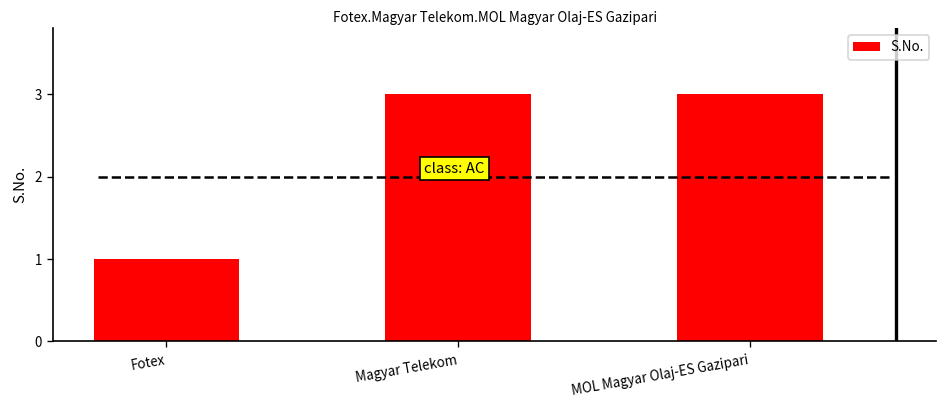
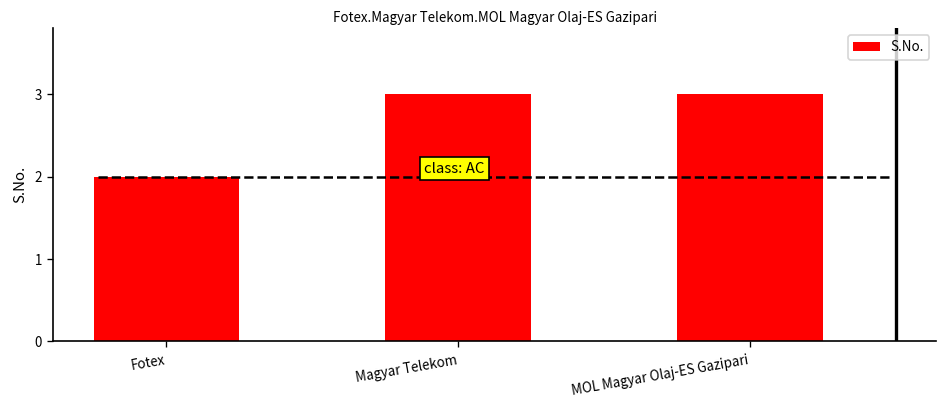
Fotex: 1 -> 2
